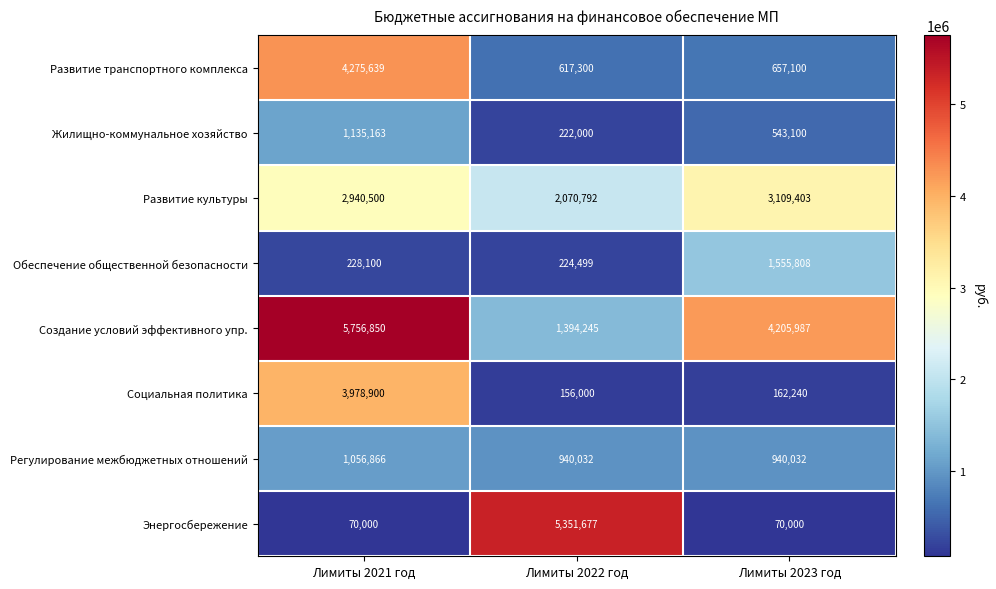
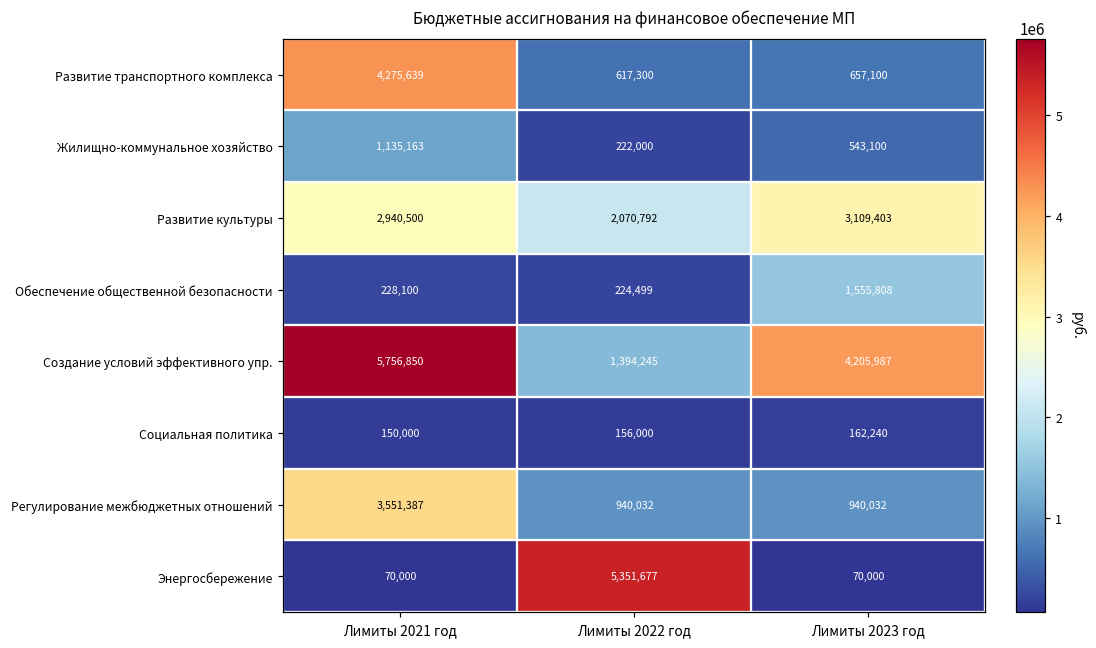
Социальная политика, Лимиты 2021 год: 3,978,900 -> 150,000
Регулирование межбюджетных отношений, Лимиты 2021 год: 1,056,866 -> 3,551,387
